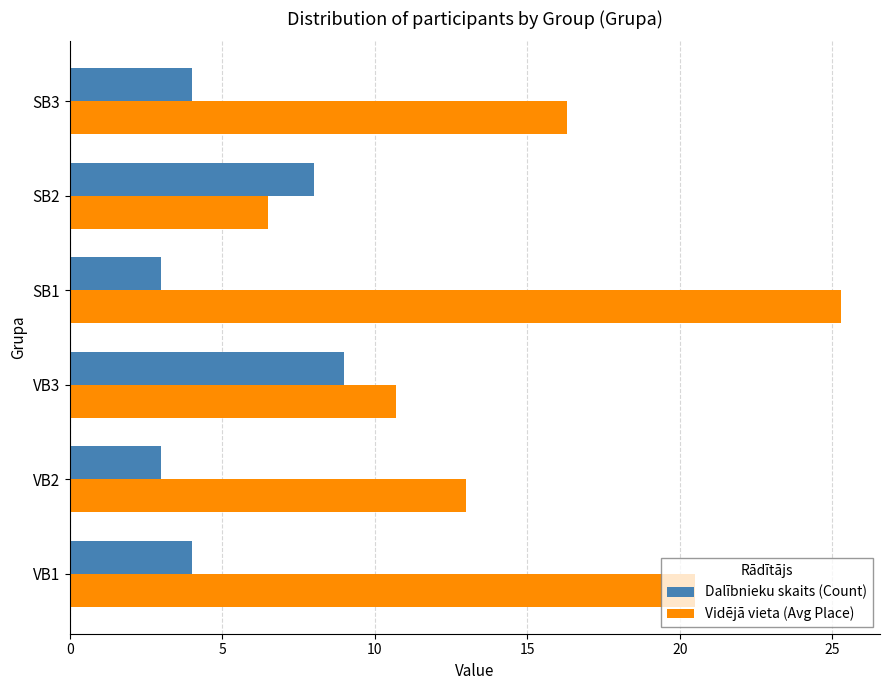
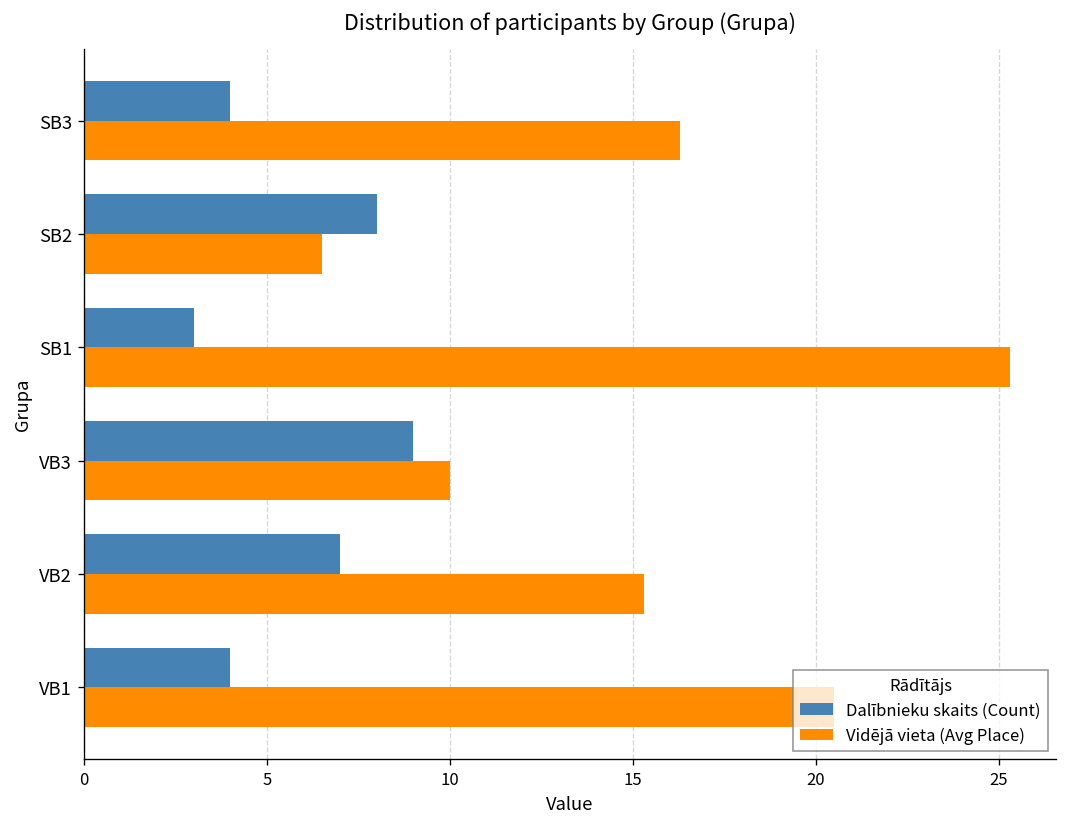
Vidējā vieta (Avg Place), VB3: 10.7 -> 10.0
Dalībnieku skaits (Count), VB2: 3 -> 7
Vidējā vieta (Avg Place), VB2: 13.0 -> 15.3
